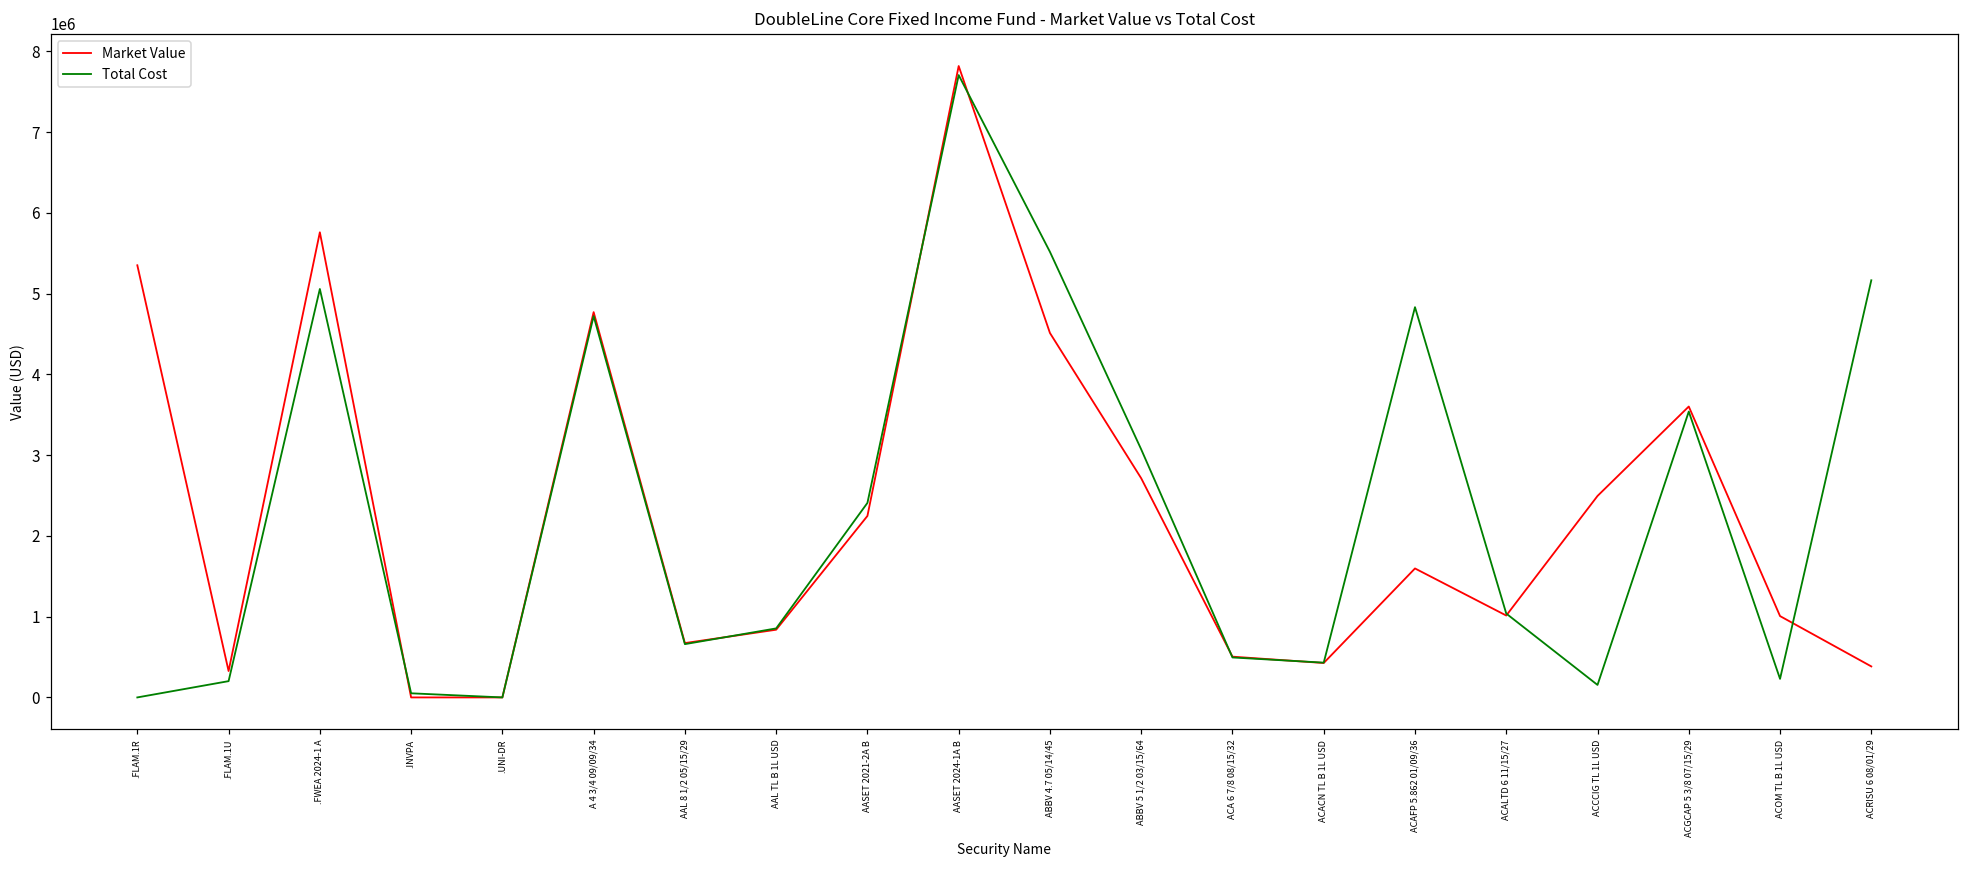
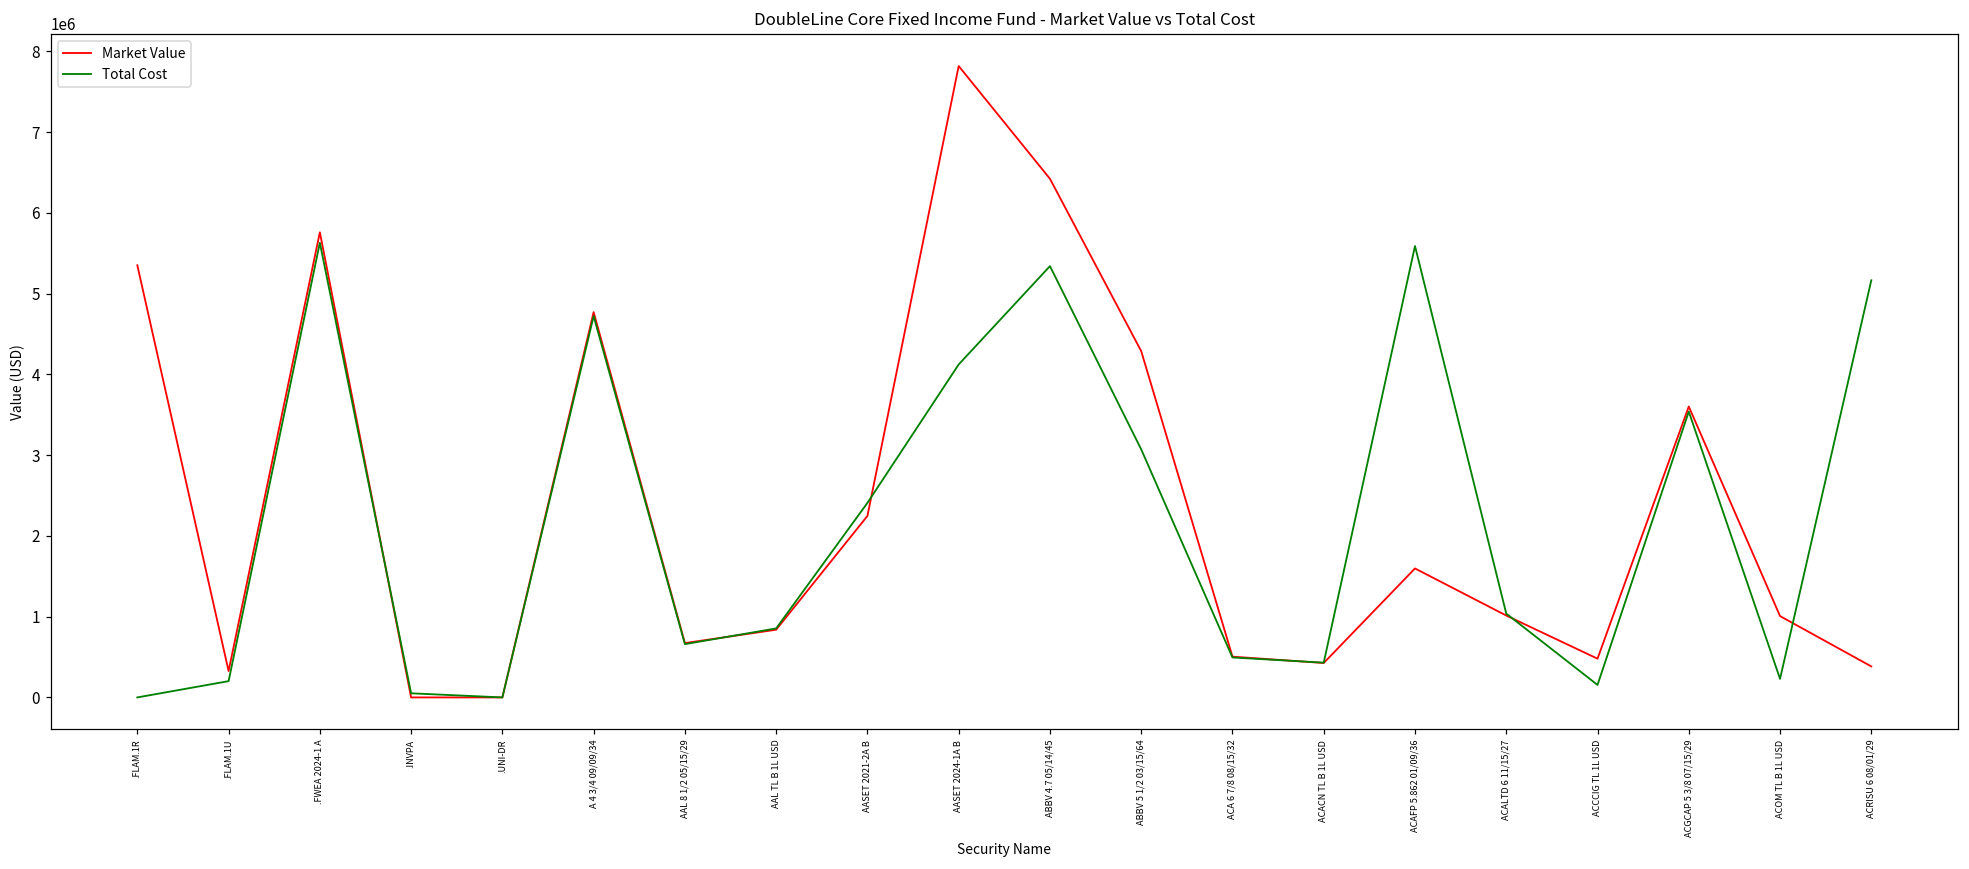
Total Cost, .FWEA 2024-1 A: 5100000 -> 5600000
Total Cost, AASET 2024-1A B: 7700000 -> 4100000
Market Value, ABBV 4.7 05/14/45: 4500000 -> 6400000
Total Cost, ABBV 4.7 05/14/45: 5500000 -> 5300000
Market Value, ABBV 5 1/2 03/15/64: 2700000 -> 4300000
Total Cost, ACAFP 5.862 01/09/36: 4800000 -> 5600000
Market Value, ACCCIG TL 1L USD: 2500000 -> 500000
